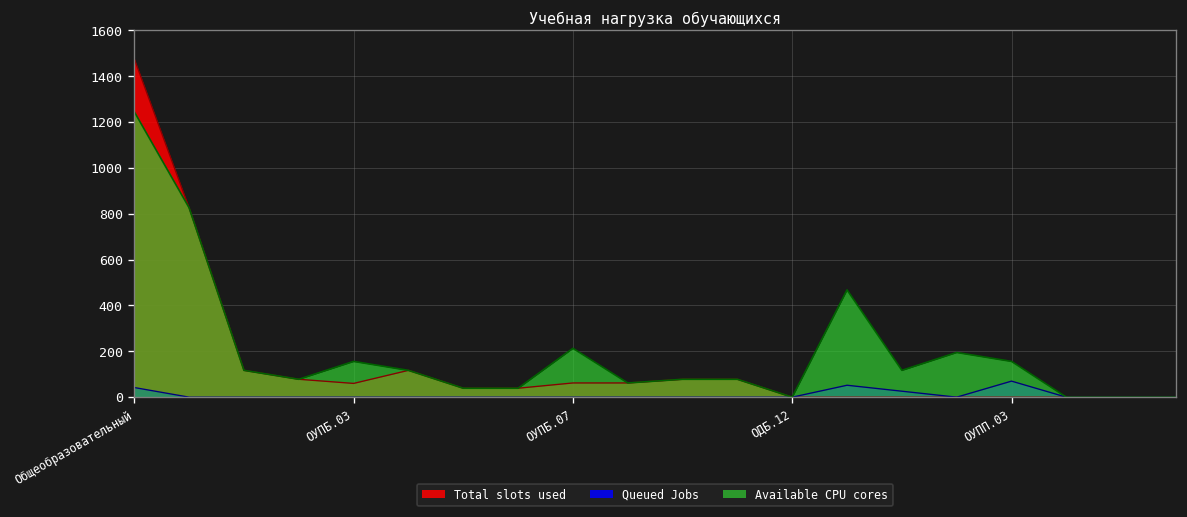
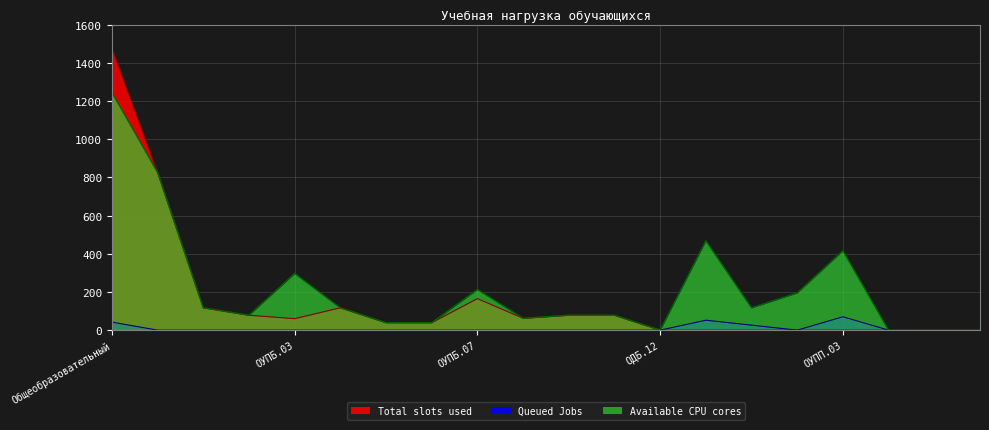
Available CPU cores, ОУПБ.03: 160 -> 300
Total slots used, ОУПБ.07: 60 -> 170
Available CPU cores, ОУПП.03: 160 -> 420
